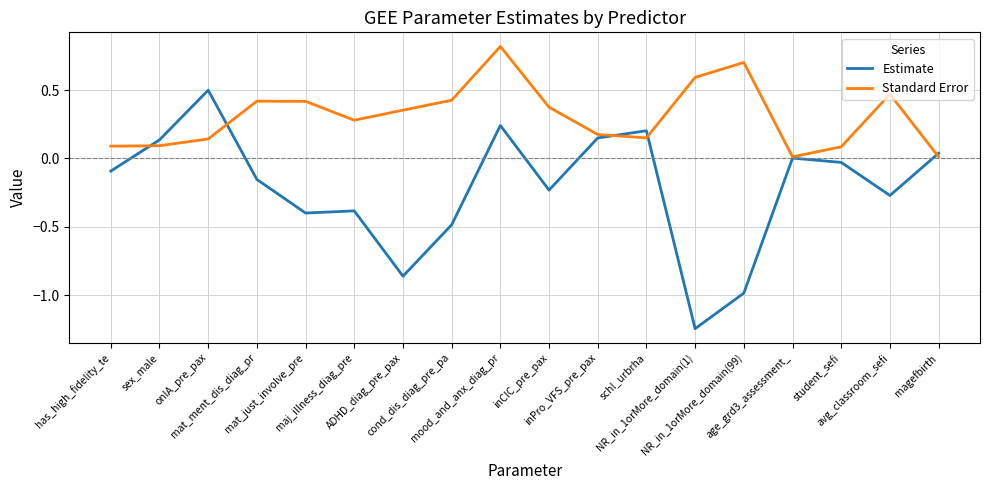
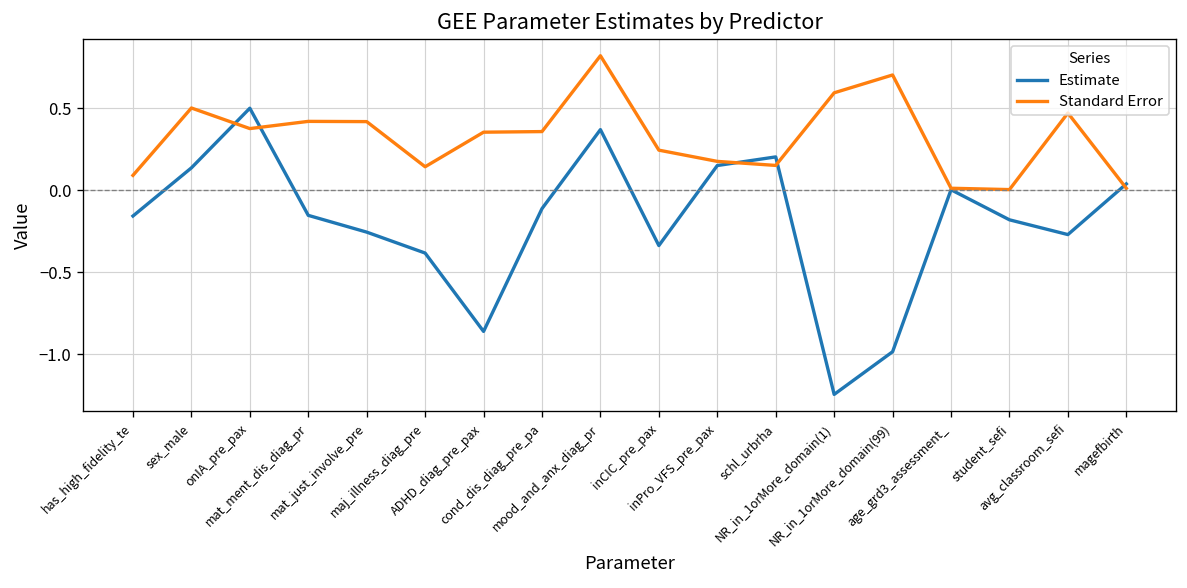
Estimate, has_high_fidelity_te: -0.09 -> -0.16
Standard Error, sex_male: 0.09 -> 0.50
Standard Error, onIA_pre_pax: 0.14 -> 0.38
Estimate, mat_just_involve_pre: -0.40 -> -0.26
Standard Error, maj_illness_diag_pre: 0.28 -> 0.14
Estimate, cond_dis_diag_pre_pa: -0.49 -> -0.11
Standard Error, cond_dis_diag_pre_pa: 0.43 -> 0.36
Estimate, mood_and_anx_diag_pr: 0.24 -> 0.37
Estimate, inCIC_pre_pax: -0.23 -> -0.34
Standard Error, inCIC_pre_pax: 0.38 -> 0.24
Estimate, student_sefi: -0.03 -> -0.18
Standard Error, student_sefi: 0.09 -> 0.00
